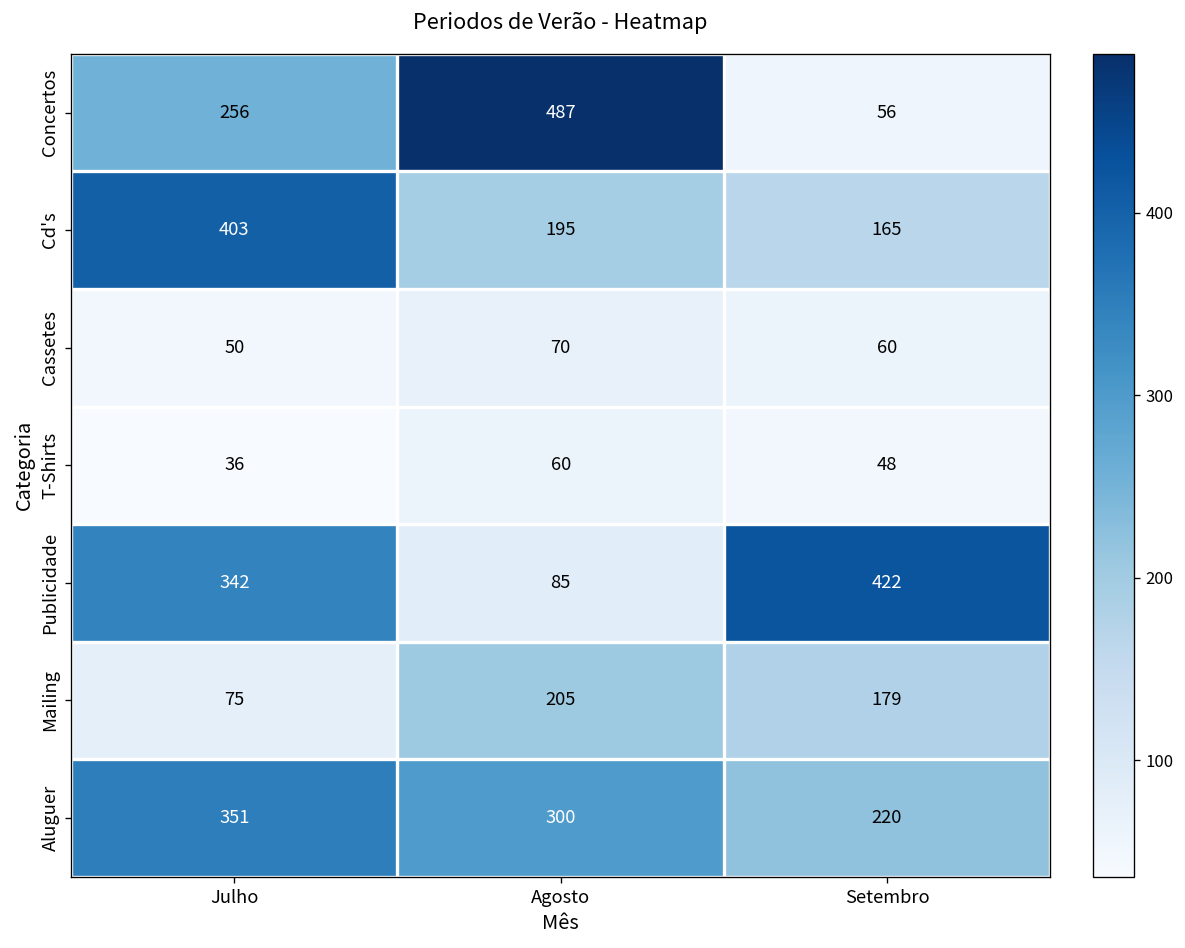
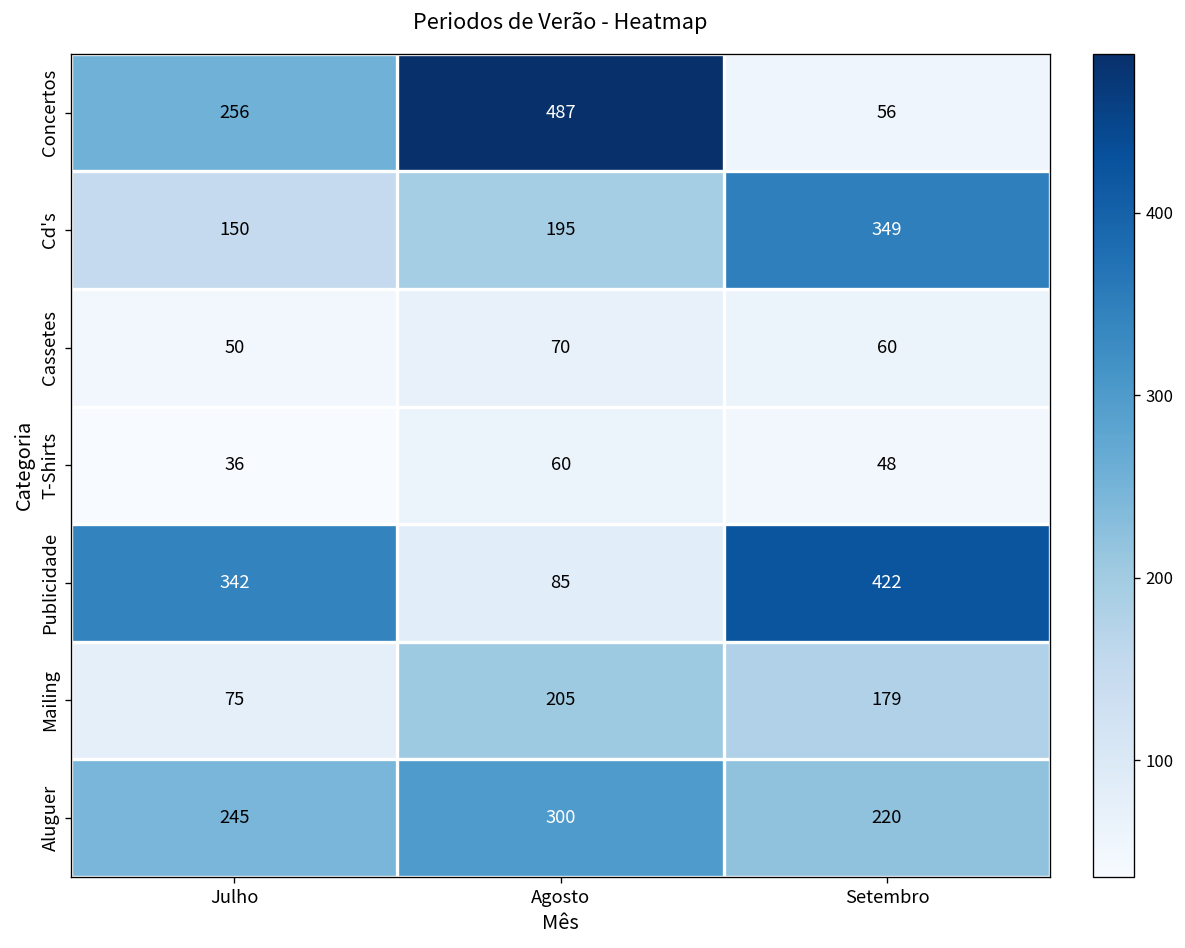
Cd's, Julho: 403 -> 150
Cd's, Setembro: 165 -> 349
Aluguer, Julho: 351 -> 245
